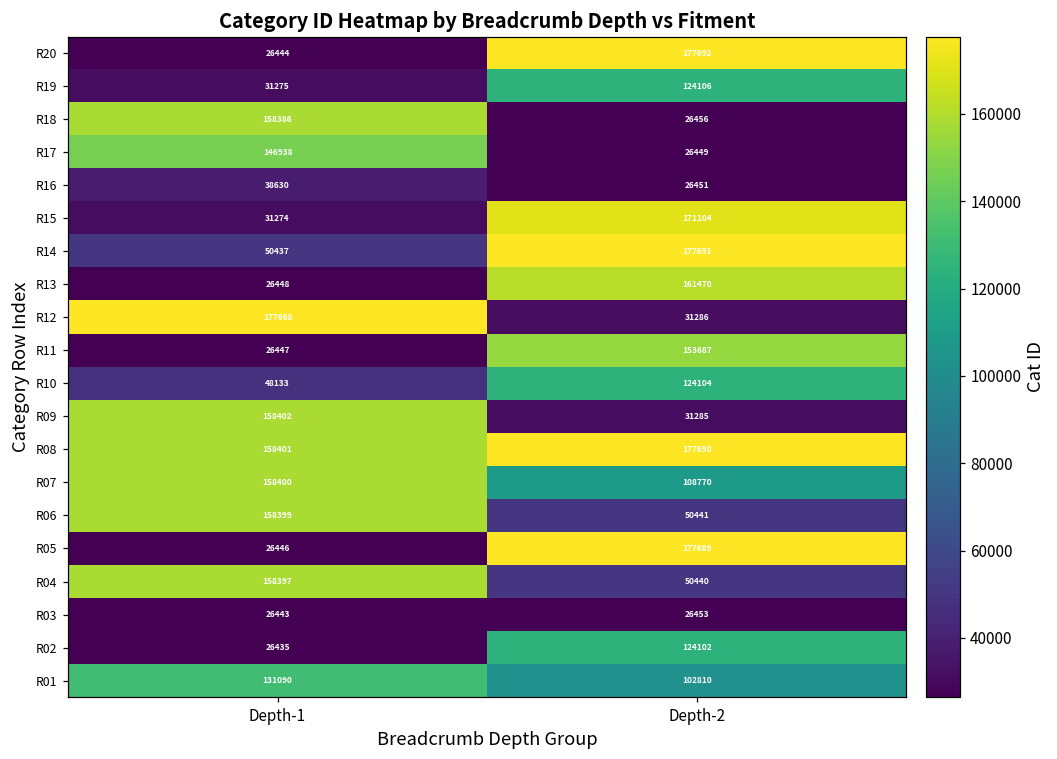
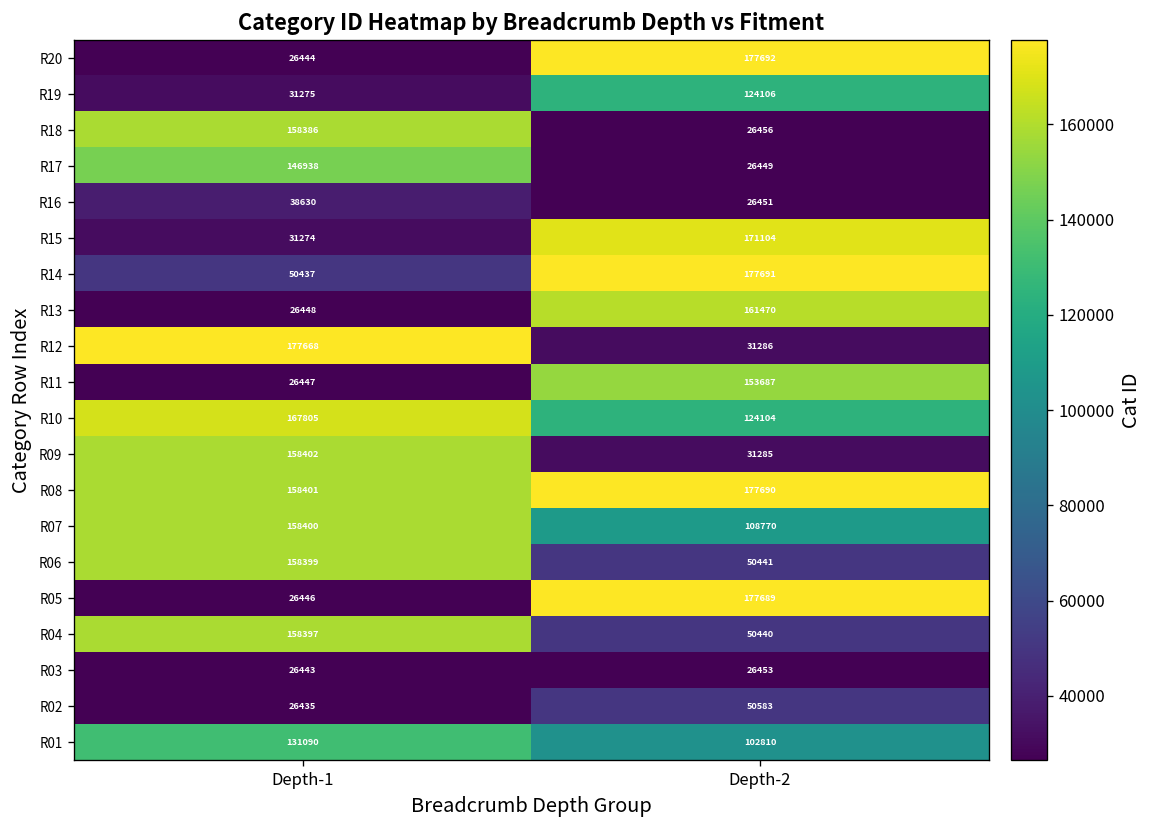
R10, Depth-1: 48133 -> 167805
R02, Depth-2: 124102 -> 50583
